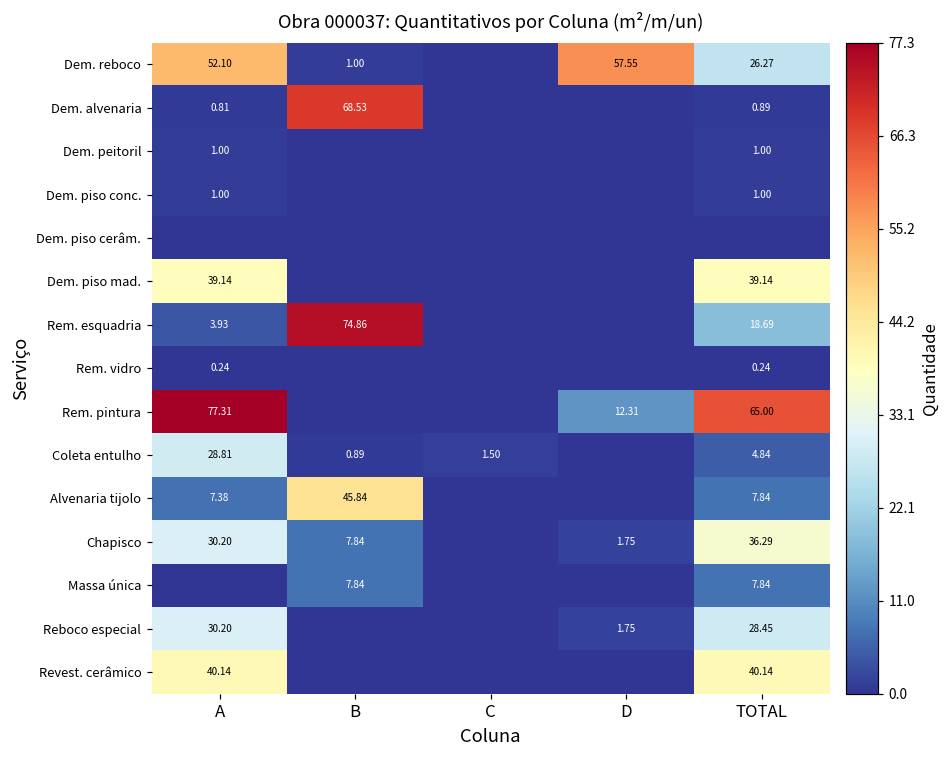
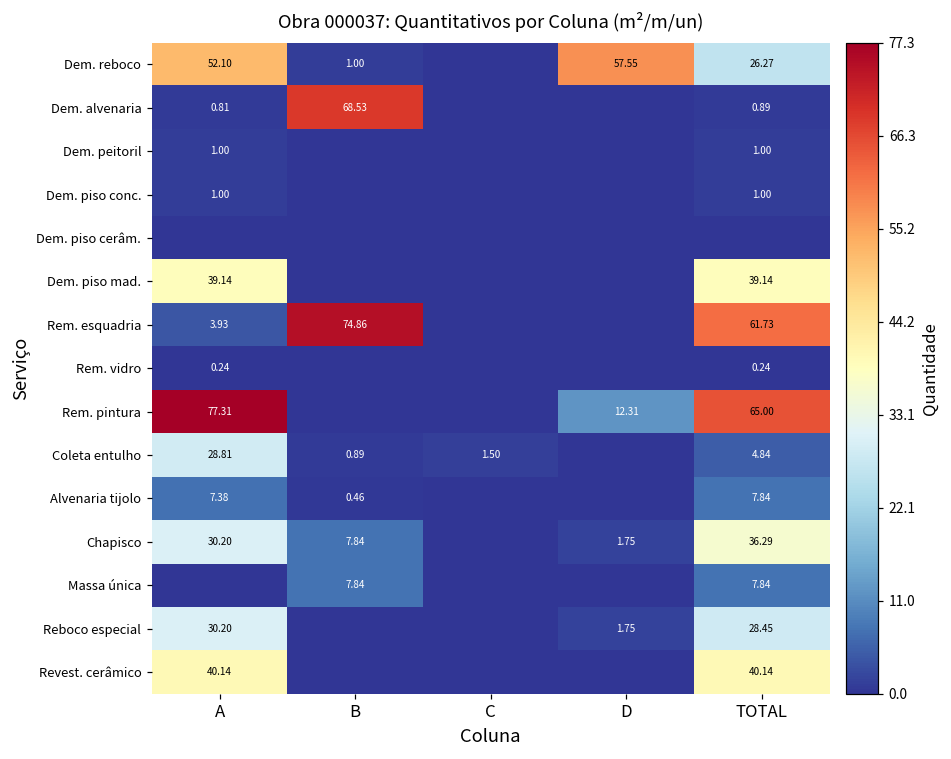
Rem. esquadria, TOTAL: 18.69 -> 61.73
Alvenaria tijolo, B: 45.84 -> 0.46
